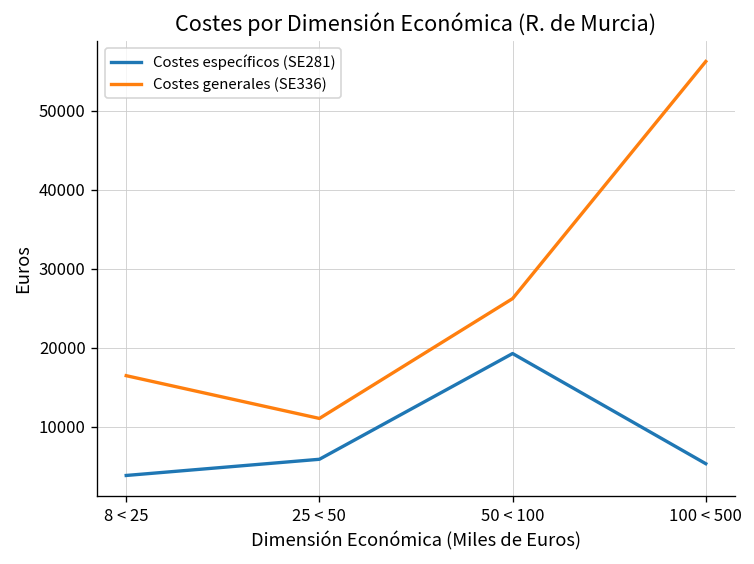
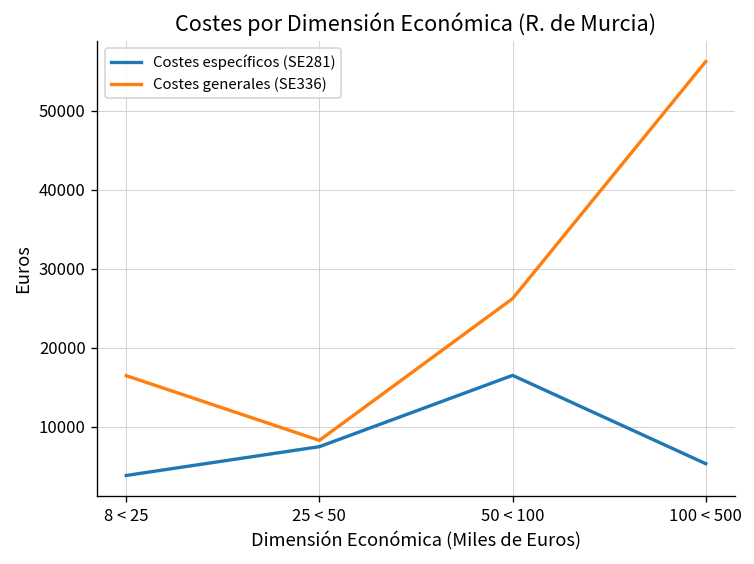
Costes específicos (SE281), 25 < 50: 6000 -> 7000
Costes generales (SE336), 25 < 50: 11000 -> 8000
Costes específicos (SE281), 50 < 100: 19000 -> 16000
